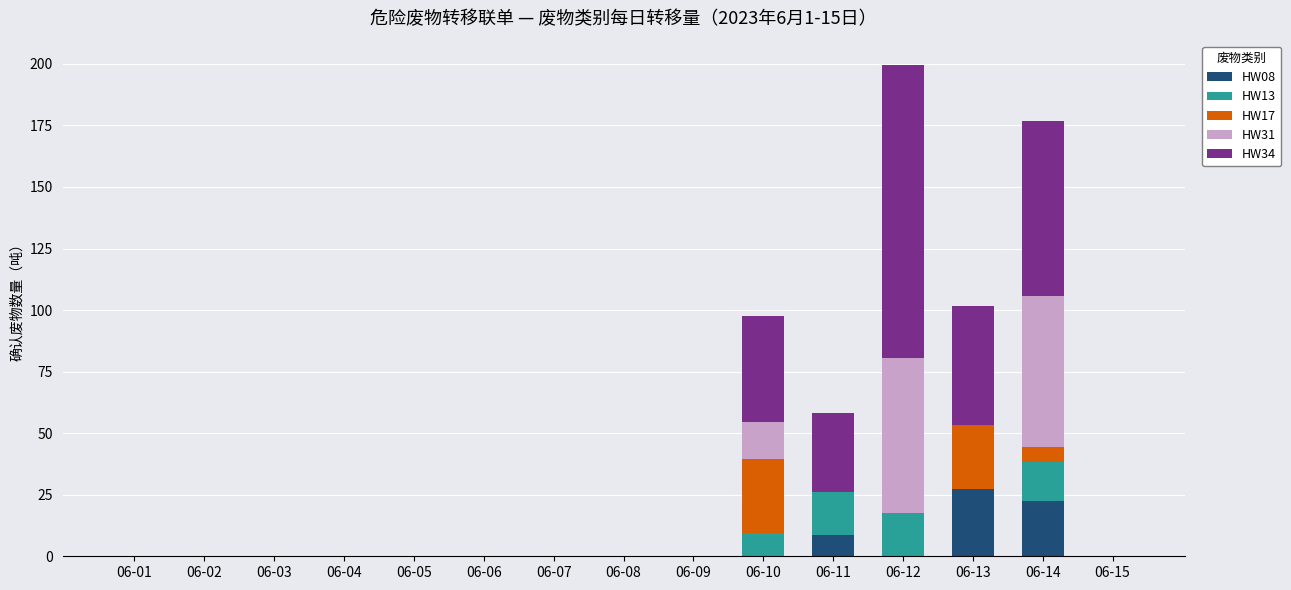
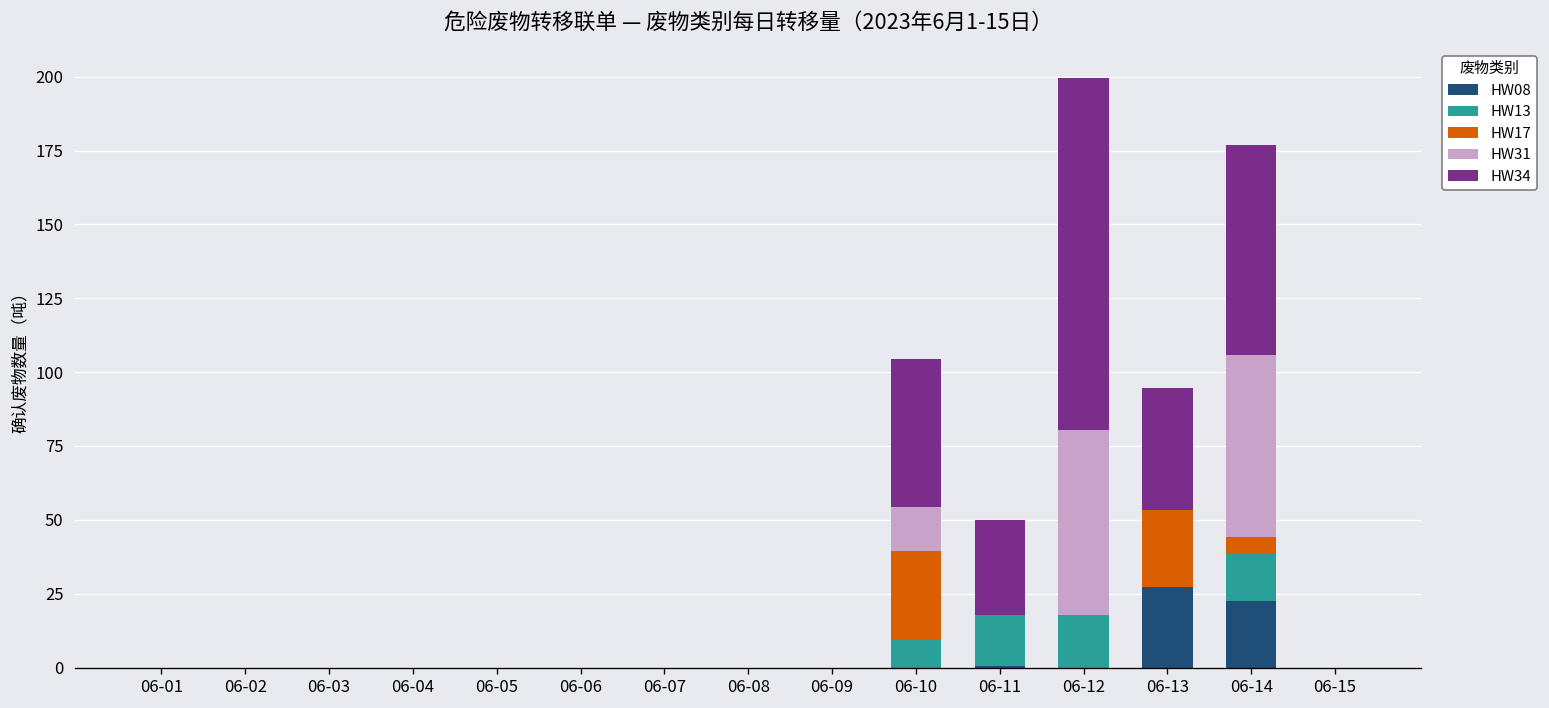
HW34, 06-10: 43 -> 50
HW08, 06-11: 9 -> 0
HW34, 06-13: 48 -> 41
